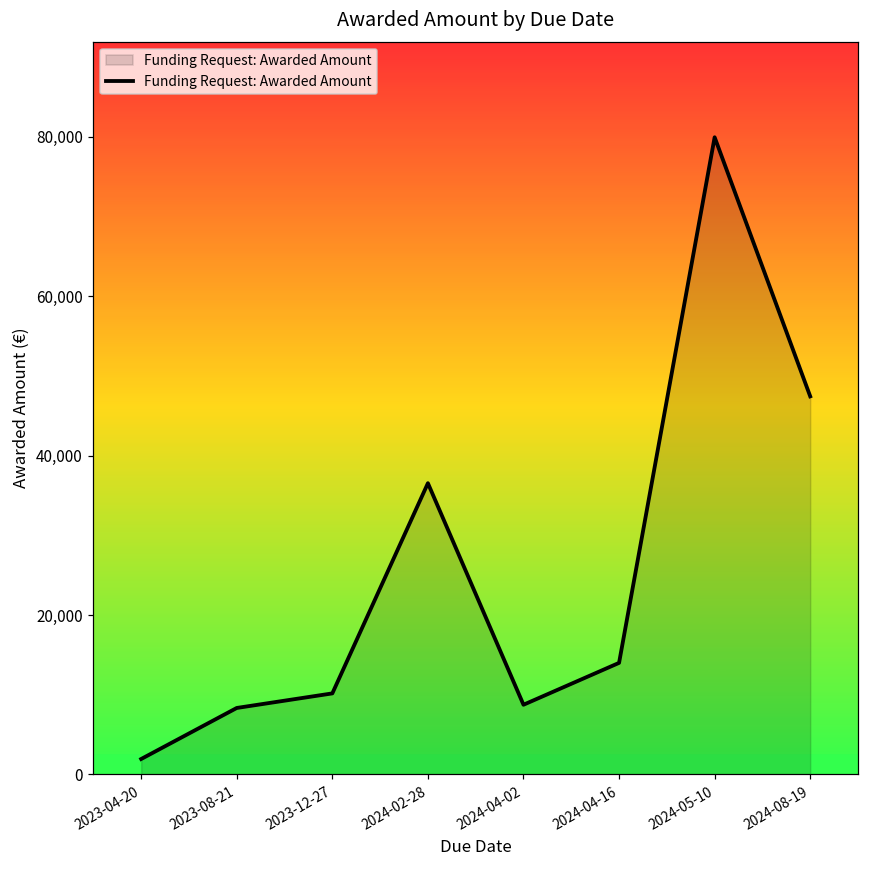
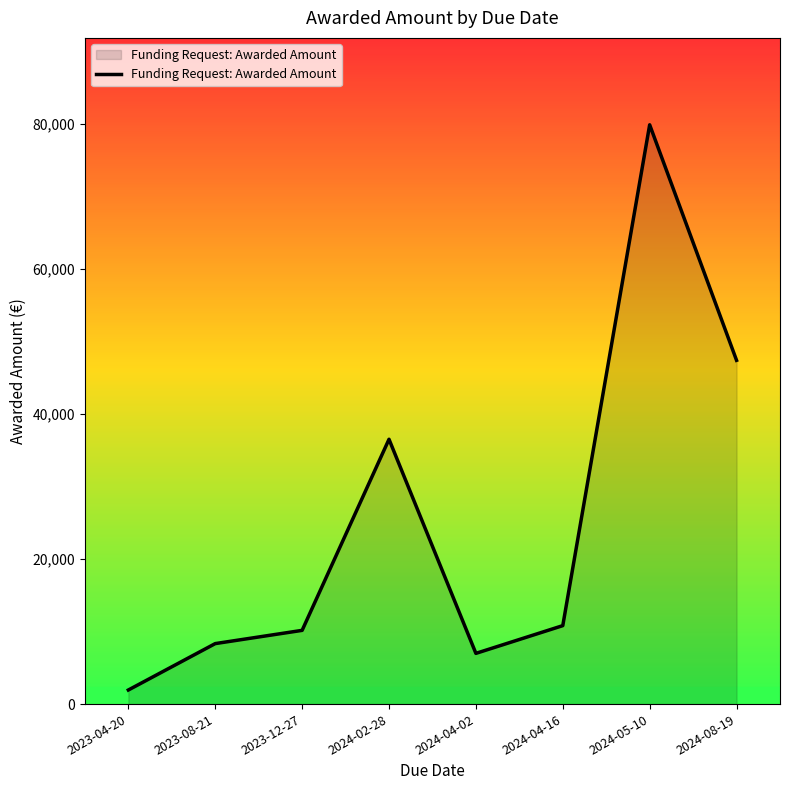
2024-04-02: 9,000 -> 7,000
2024-04-16: 14,000 -> 11,000
